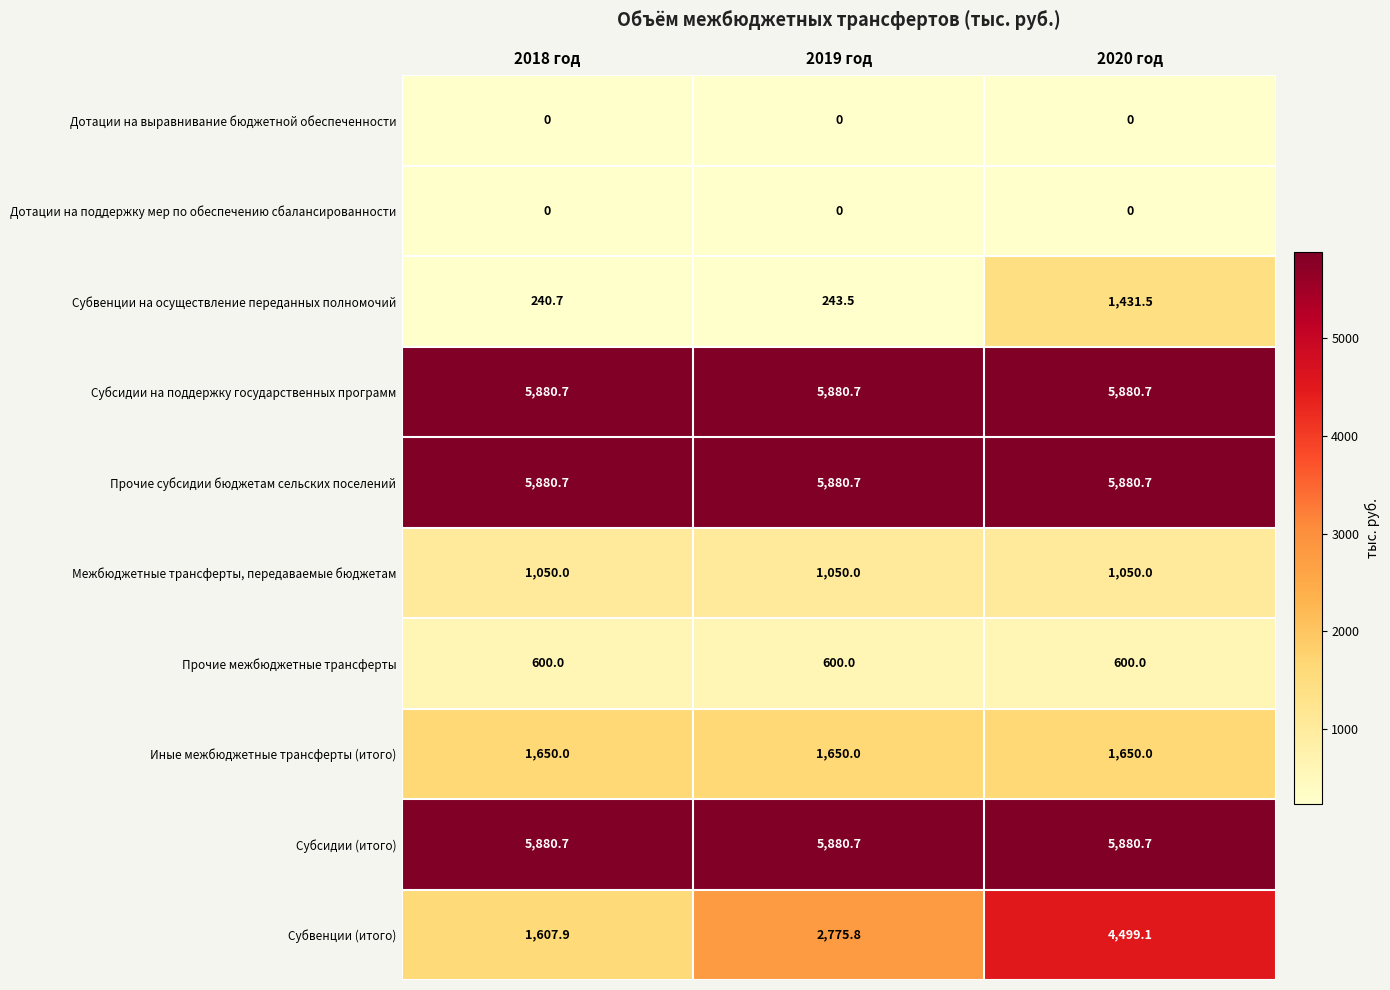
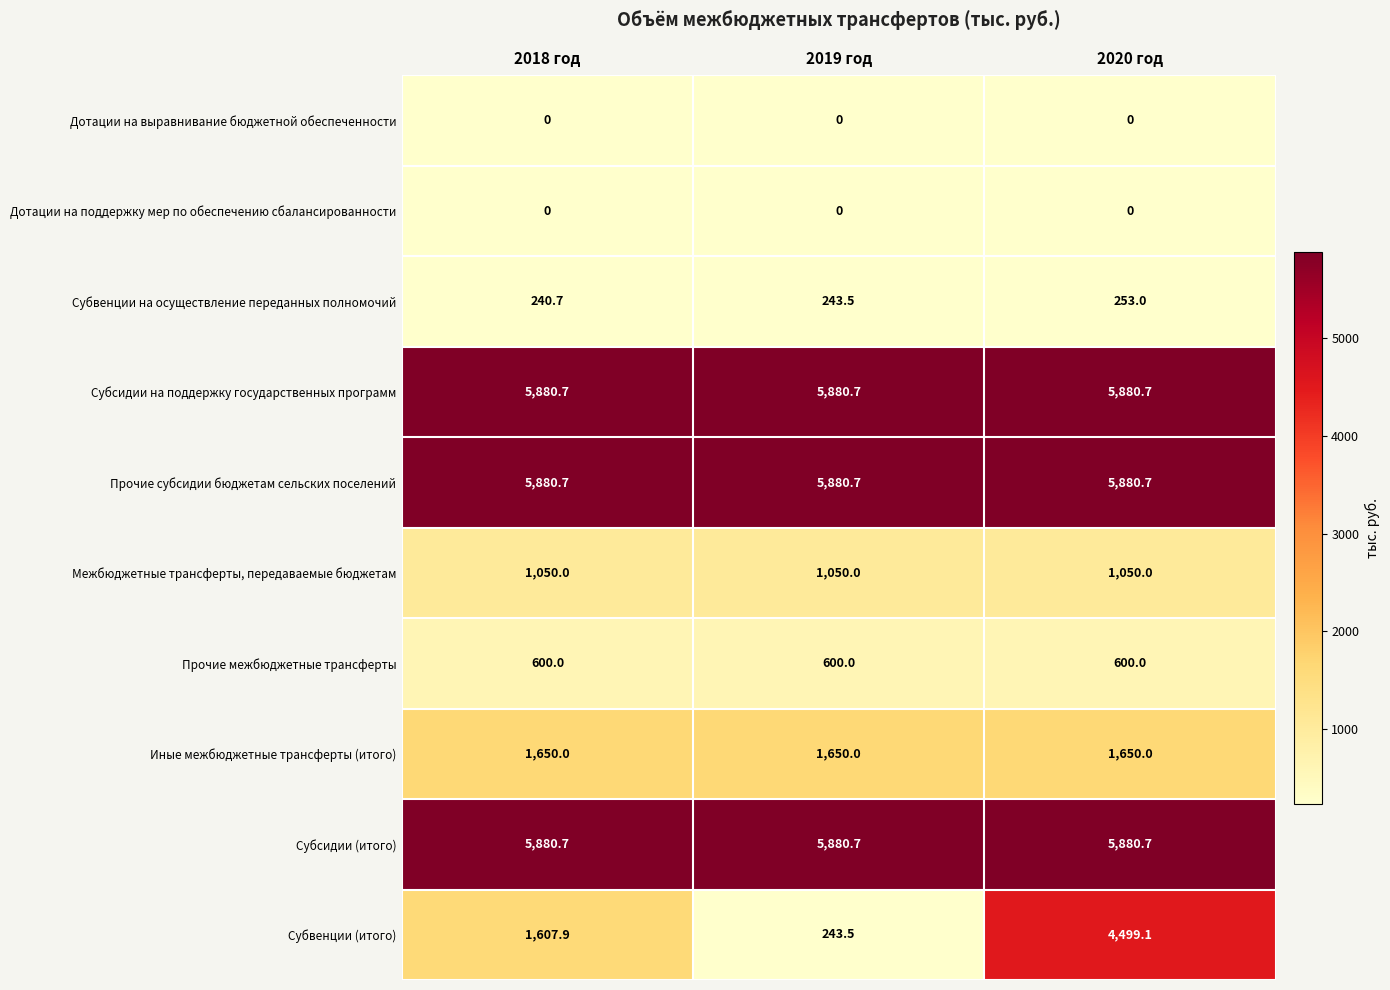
Субвенции на осуществление переданных полномочий, 2020 год: 1,431.5 -> 253.0
Субвенции (итого), 2019 год: 2,775.8 -> 243.5
